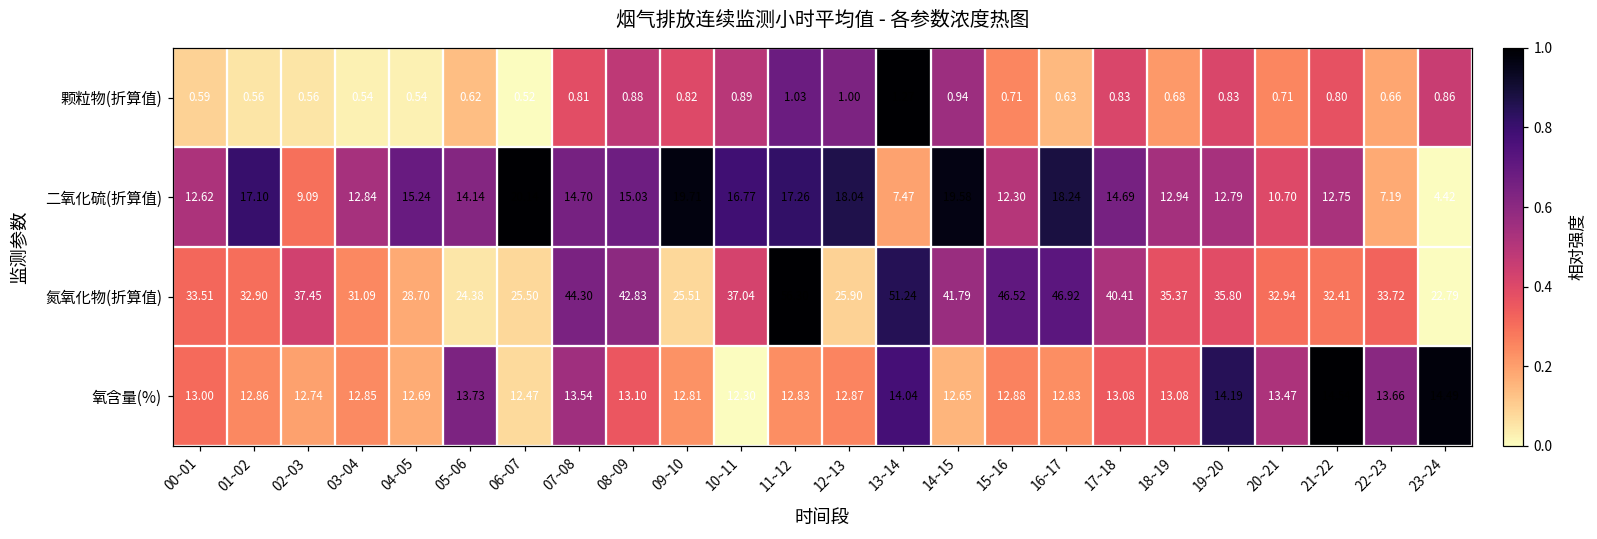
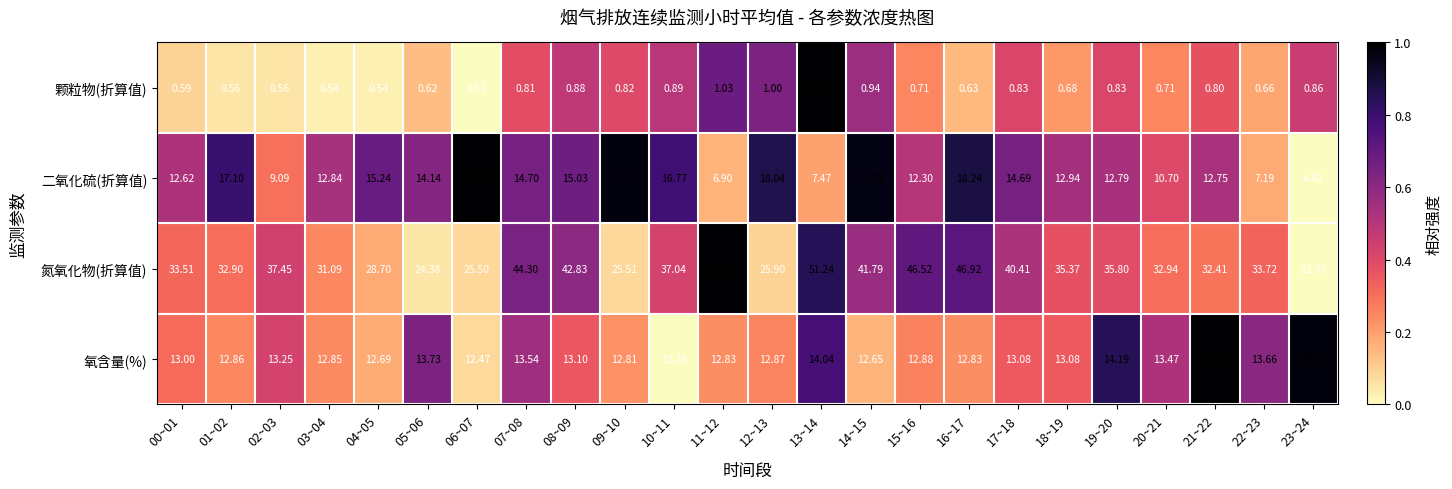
二氧化硫(折算值), 11~12: 17.26 -> 6.90
氧含量(%), 02~03: 12.74 -> 13.25
